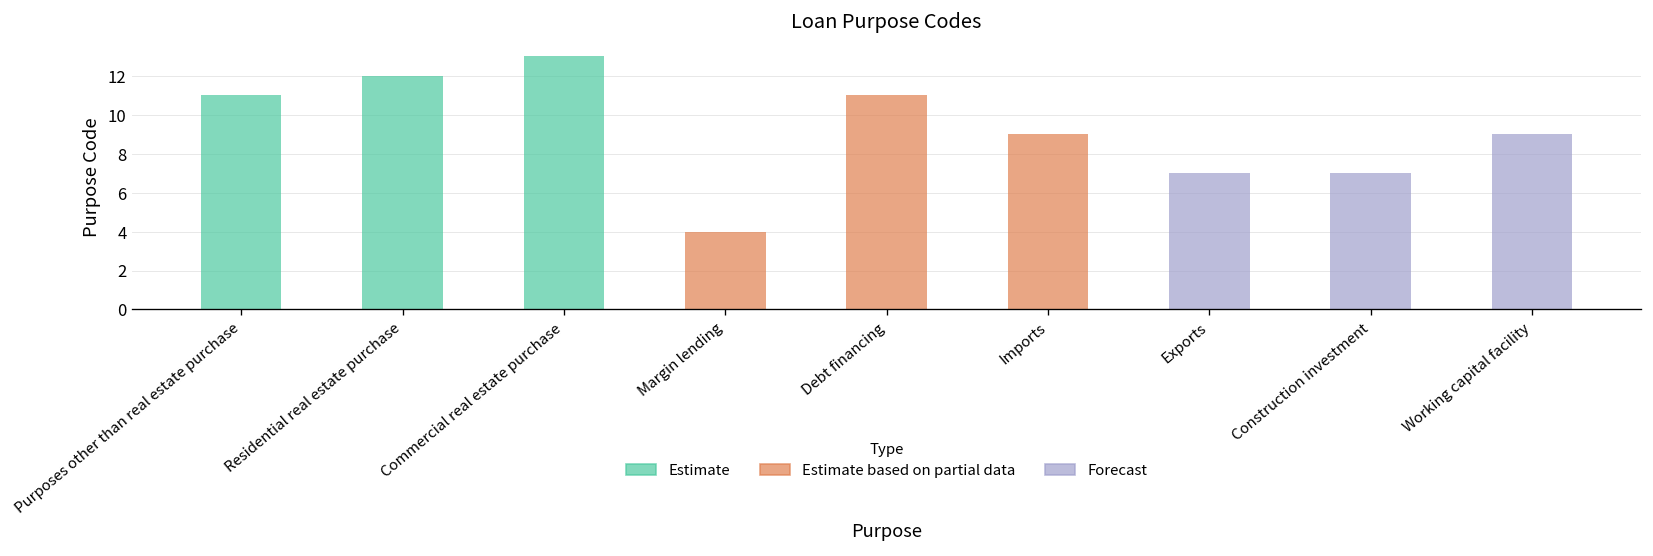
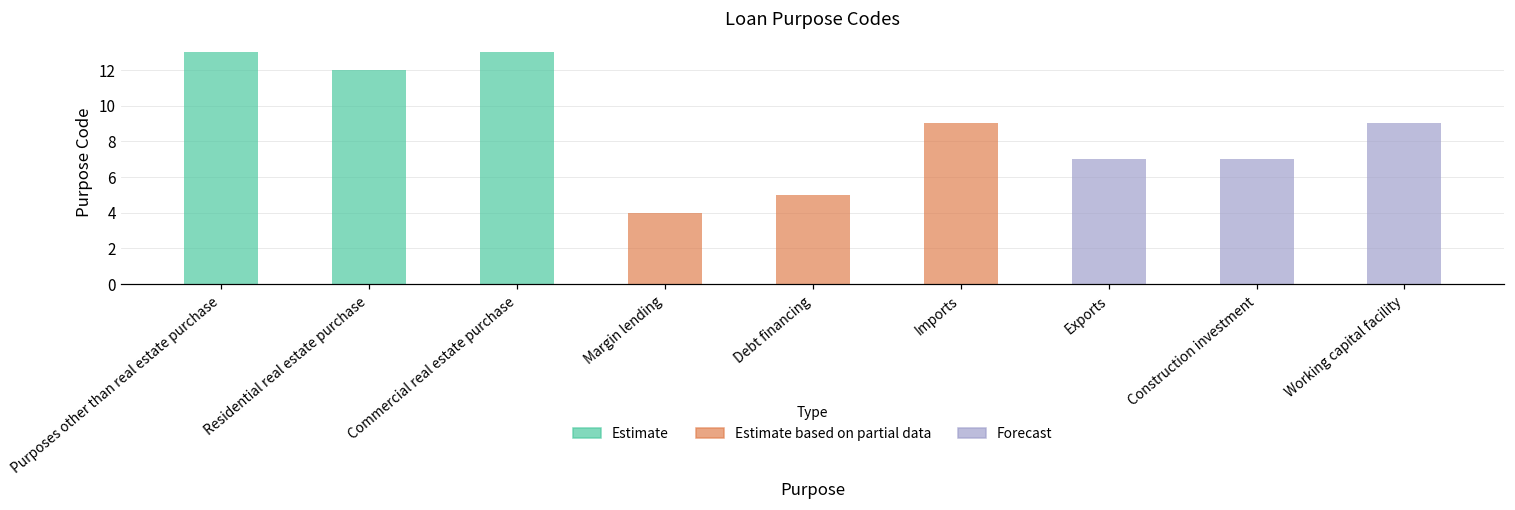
Purposes other than real estate purchase: 11 -> 13
Debt financing: 11 -> 5
